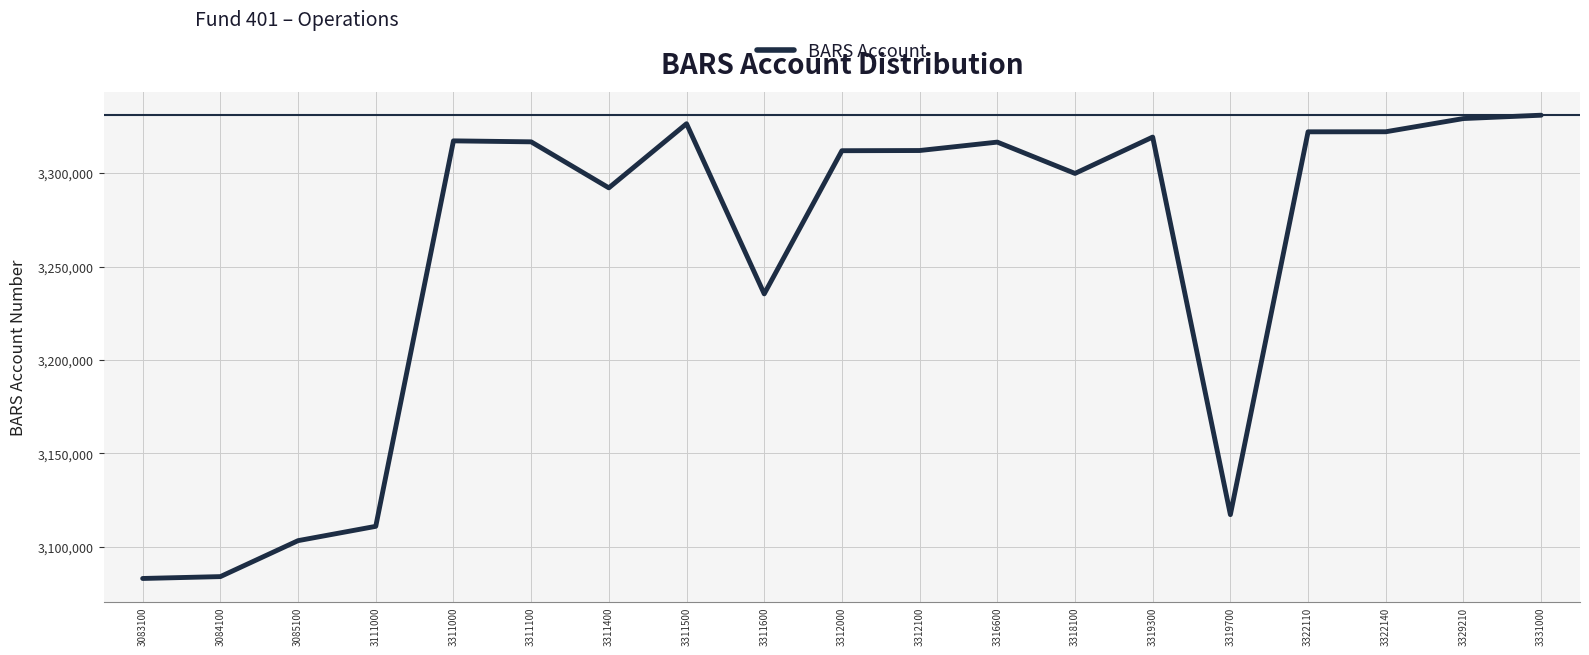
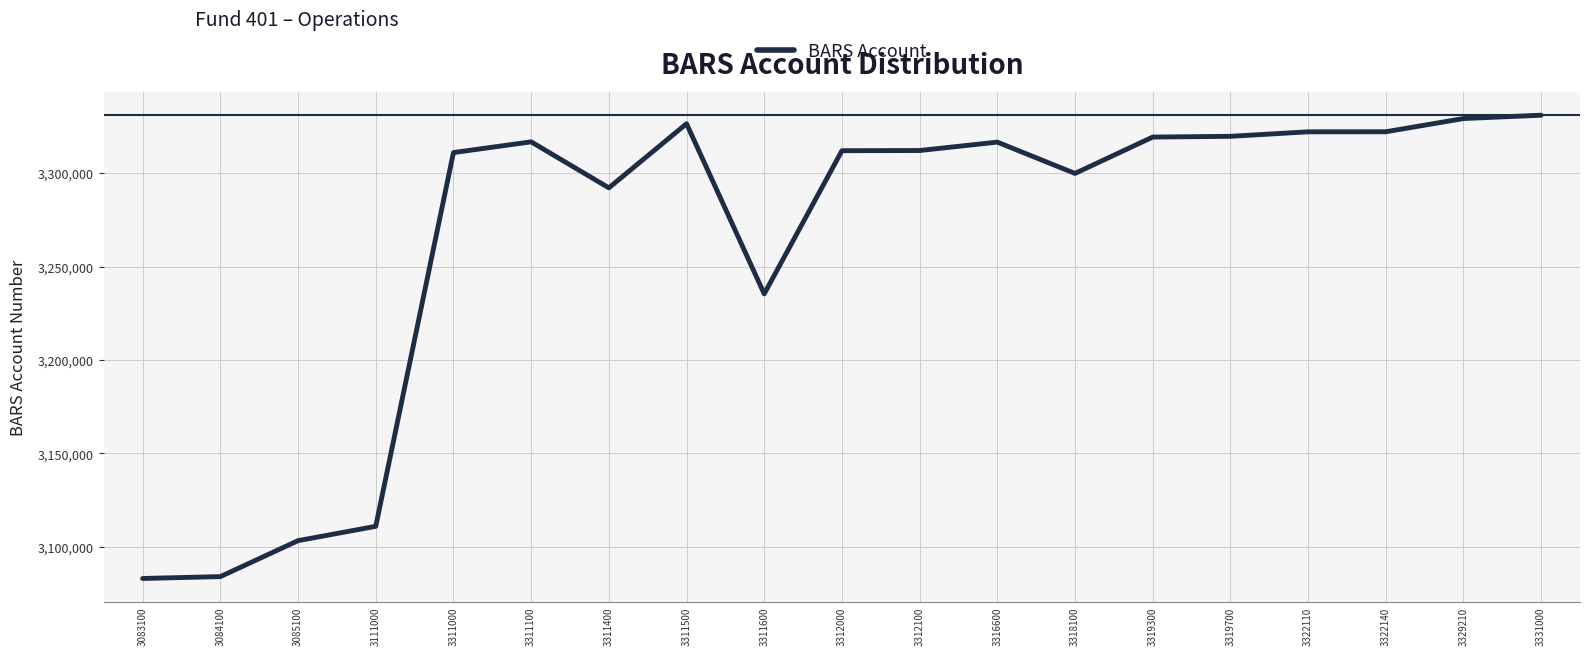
3311000: 3,317,000 -> 3,311,000
3319700: 3,117,000 -> 3,320,000
